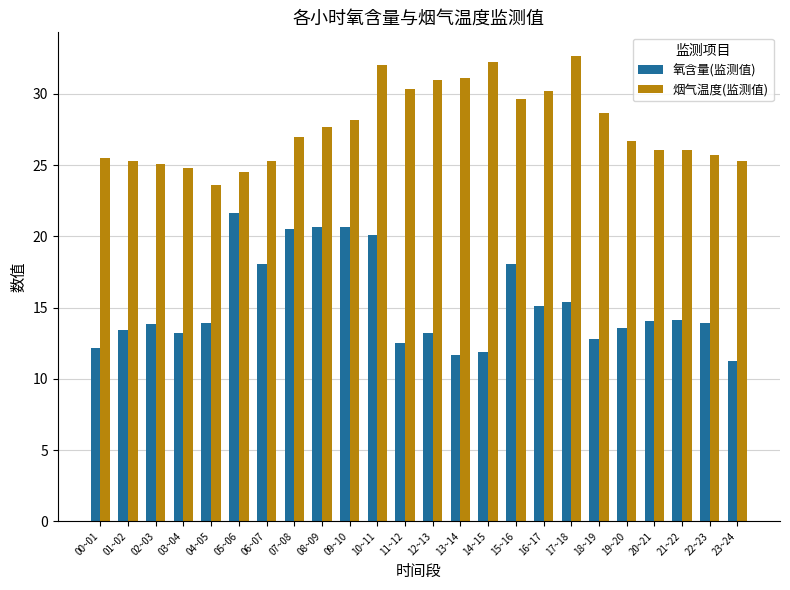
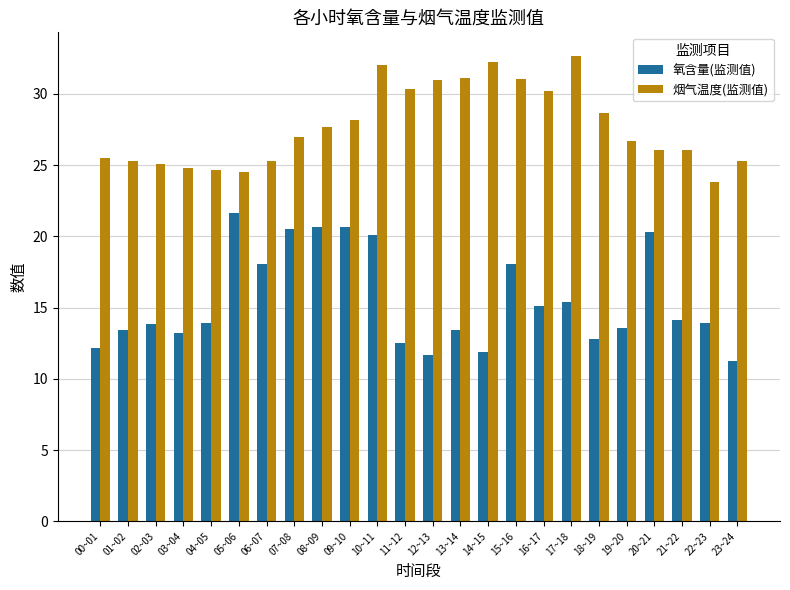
烟气温度(监测值), 04~05: 23.6 -> 24.7
氧含量(监测值), 12~13: 13.2 -> 11.7
氧含量(监测值), 13~14: 11.7 -> 13.4
烟气温度(监测值), 15~16: 29.6 -> 31.0
氧含量(监测值), 20~21: 14.1 -> 20.3
烟气温度(监测值), 22~23: 25.7 -> 23.8
